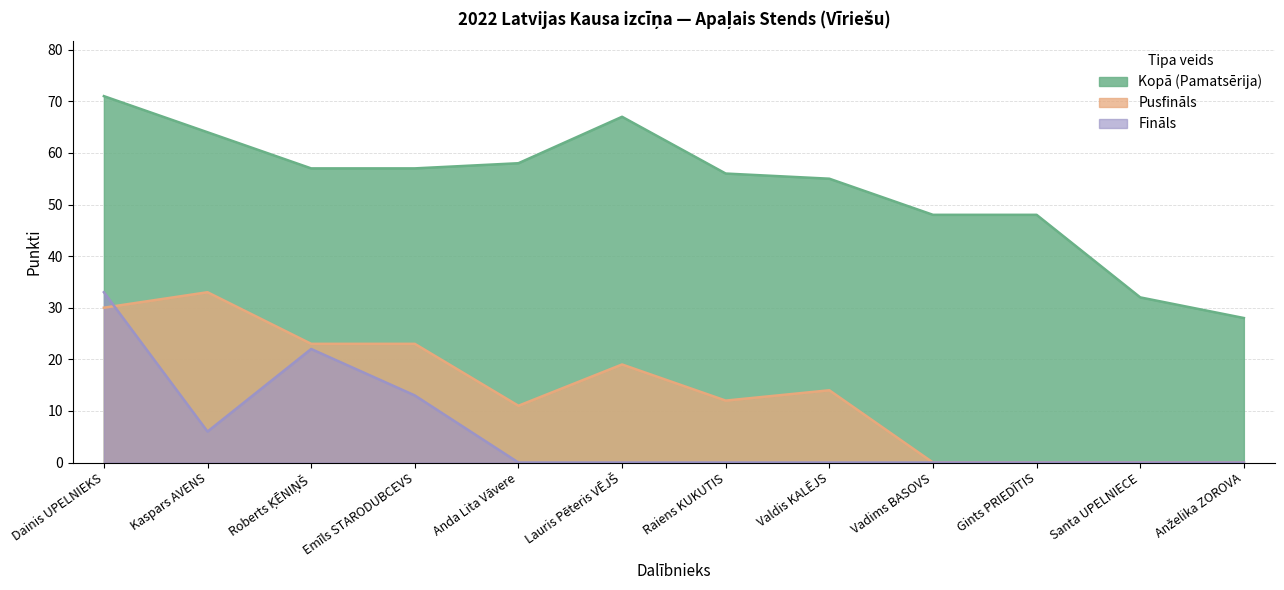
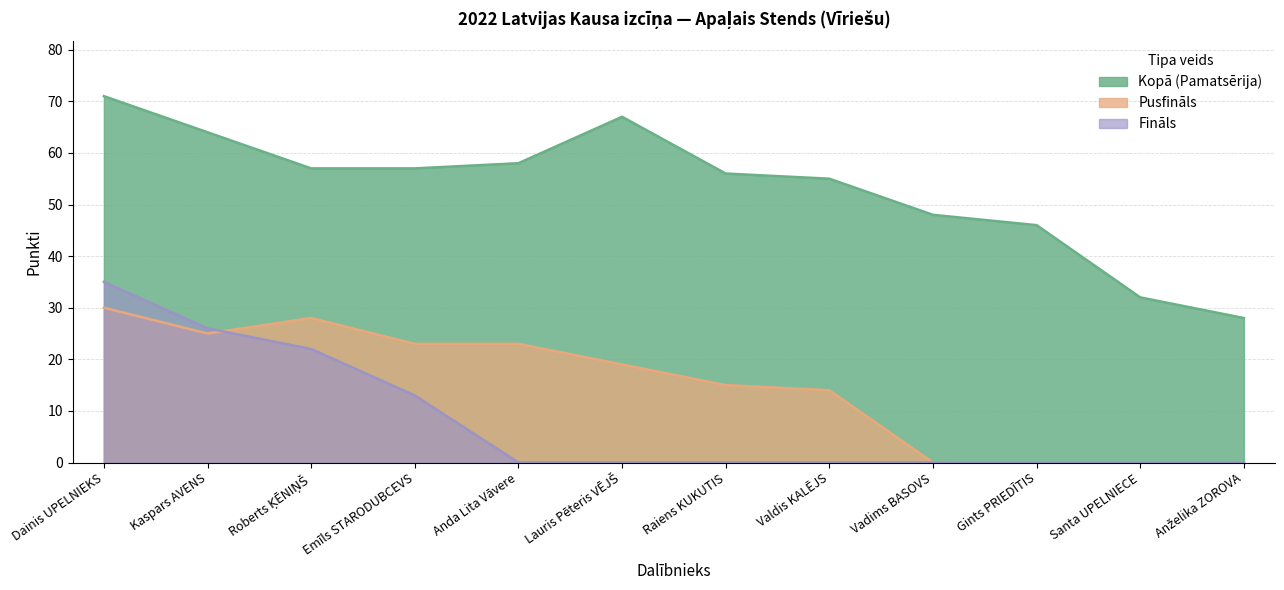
Fināls, Dainis UPELNIEKS: 33 -> 35
Pusfināls, Kaspars AVENS: 33 -> 25
Fināls, Kaspars AVENS: 6 -> 26
Pusfināls, Roberts ĶĒNIŅŠ: 23 -> 28
Pusfināls, Anda Lita Vāvere: 11 -> 23
Pusfināls, Raiens KUKUTIS: 12 -> 15
Kopā (Pamatsērija), Gints PRIEDĪTIS: 48 -> 46
